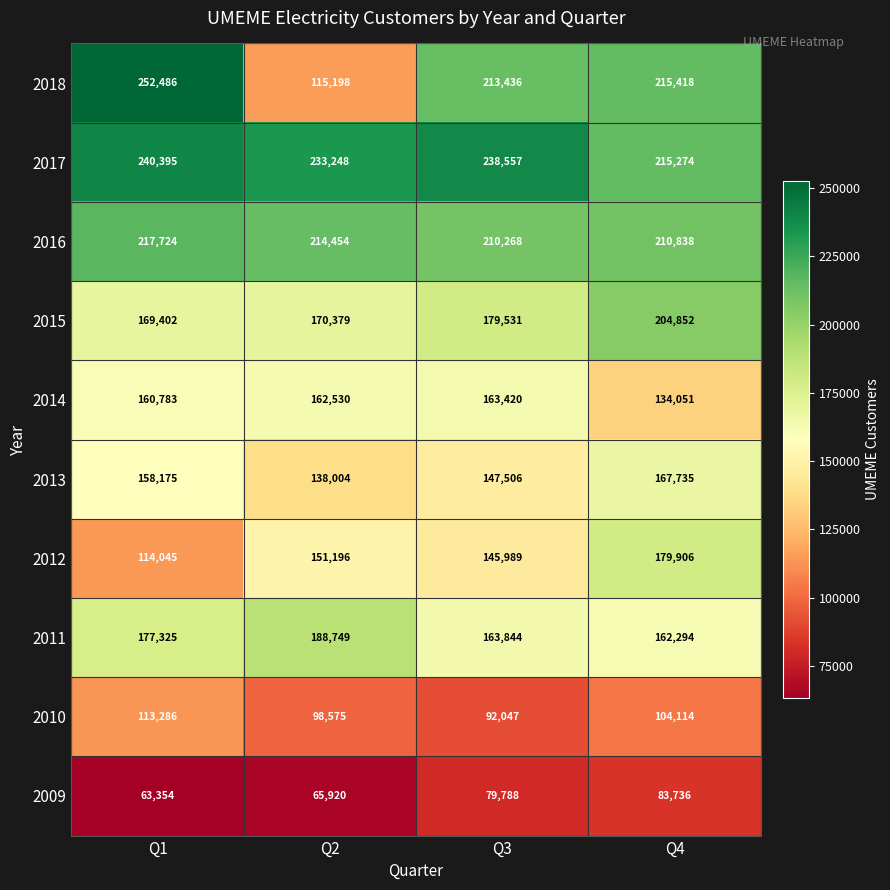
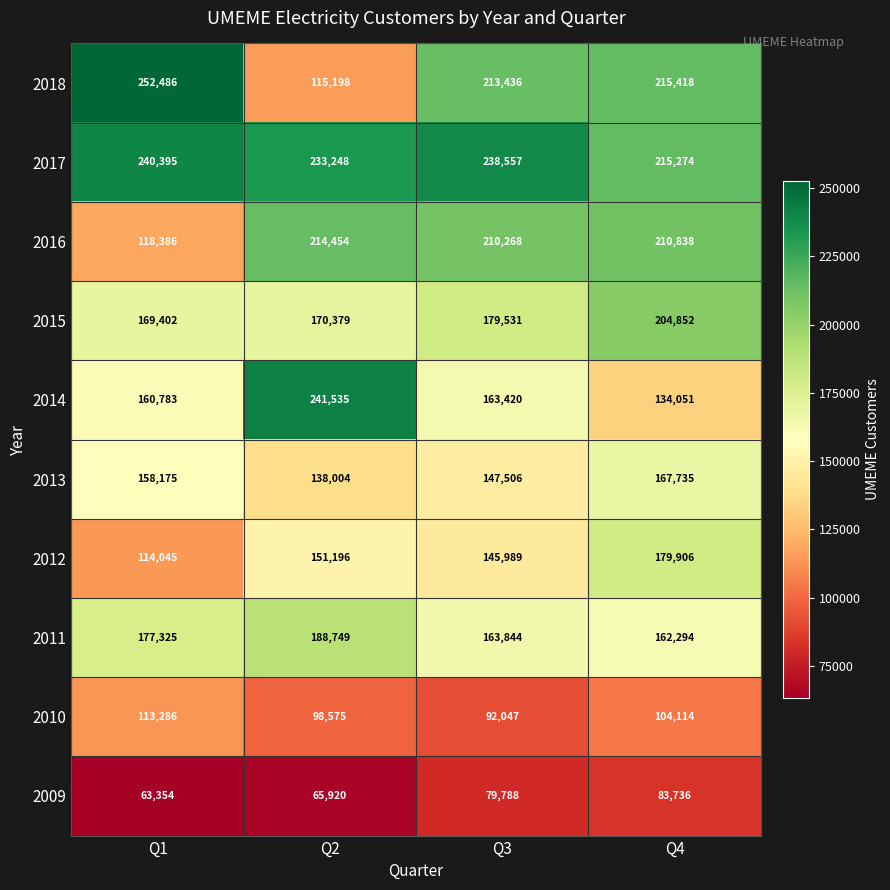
2016, Q1: 217,724 -> 118,386
2014, Q2: 162,530 -> 241,535
